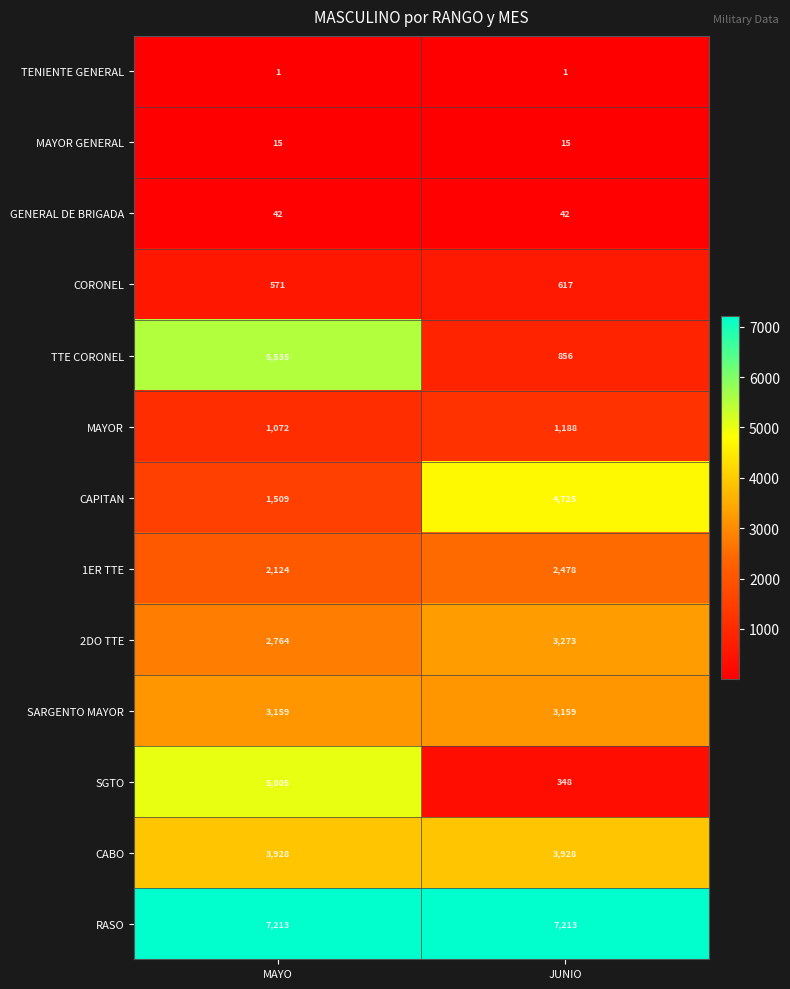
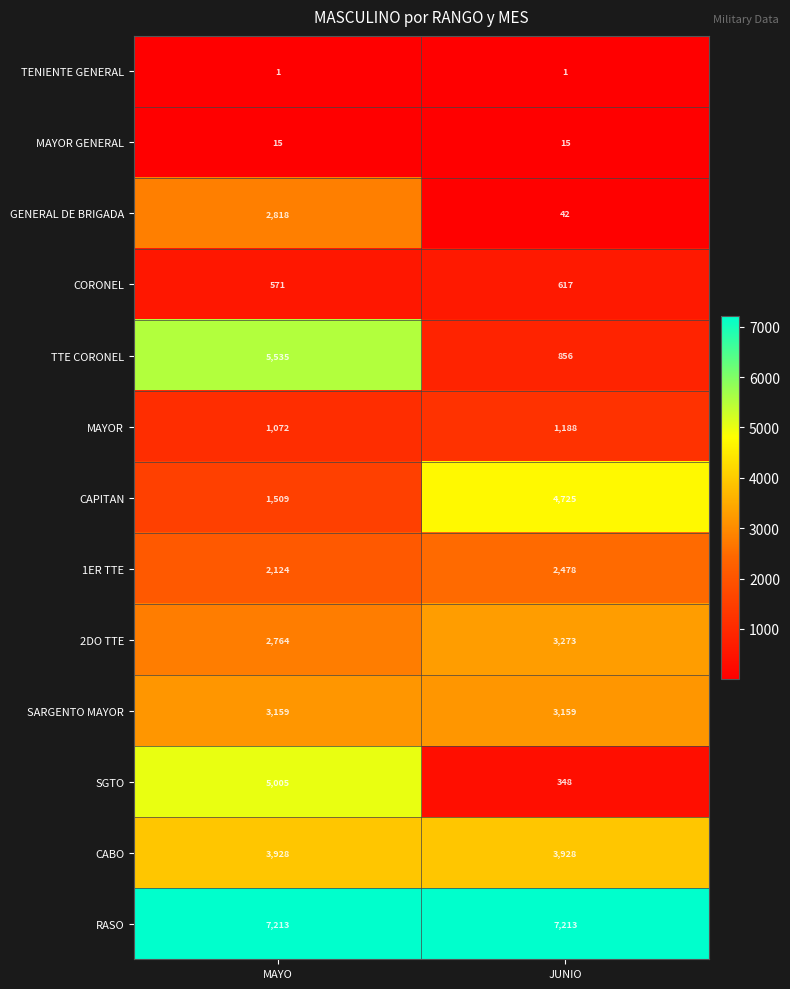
GENERAL DE BRIGADA, MAYO: 42 -> 2,818
